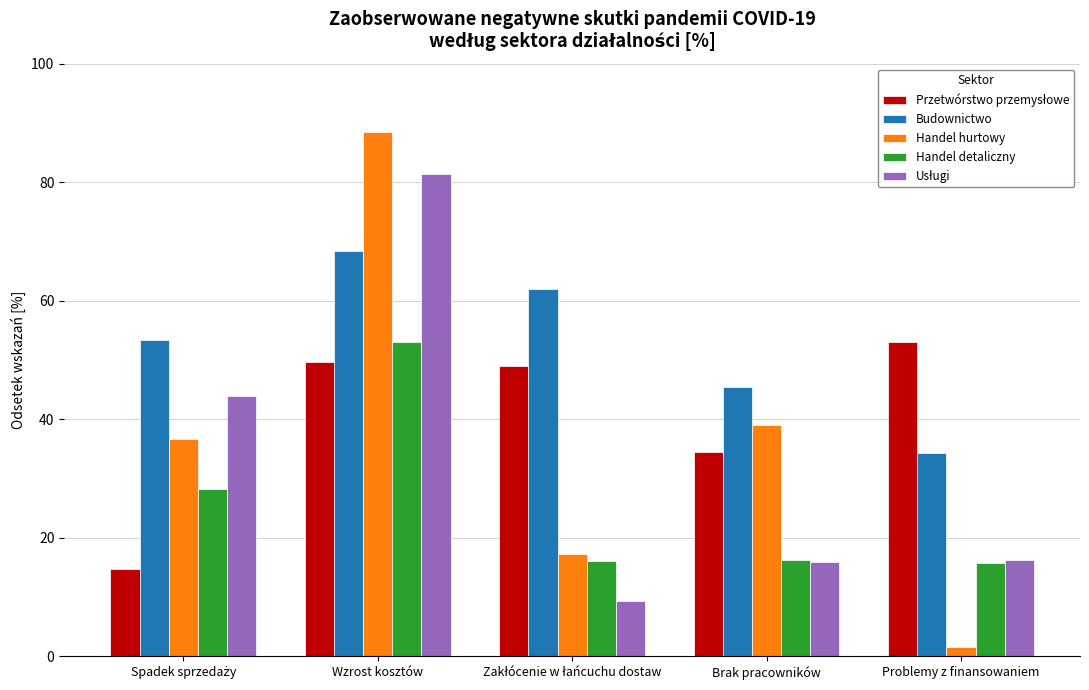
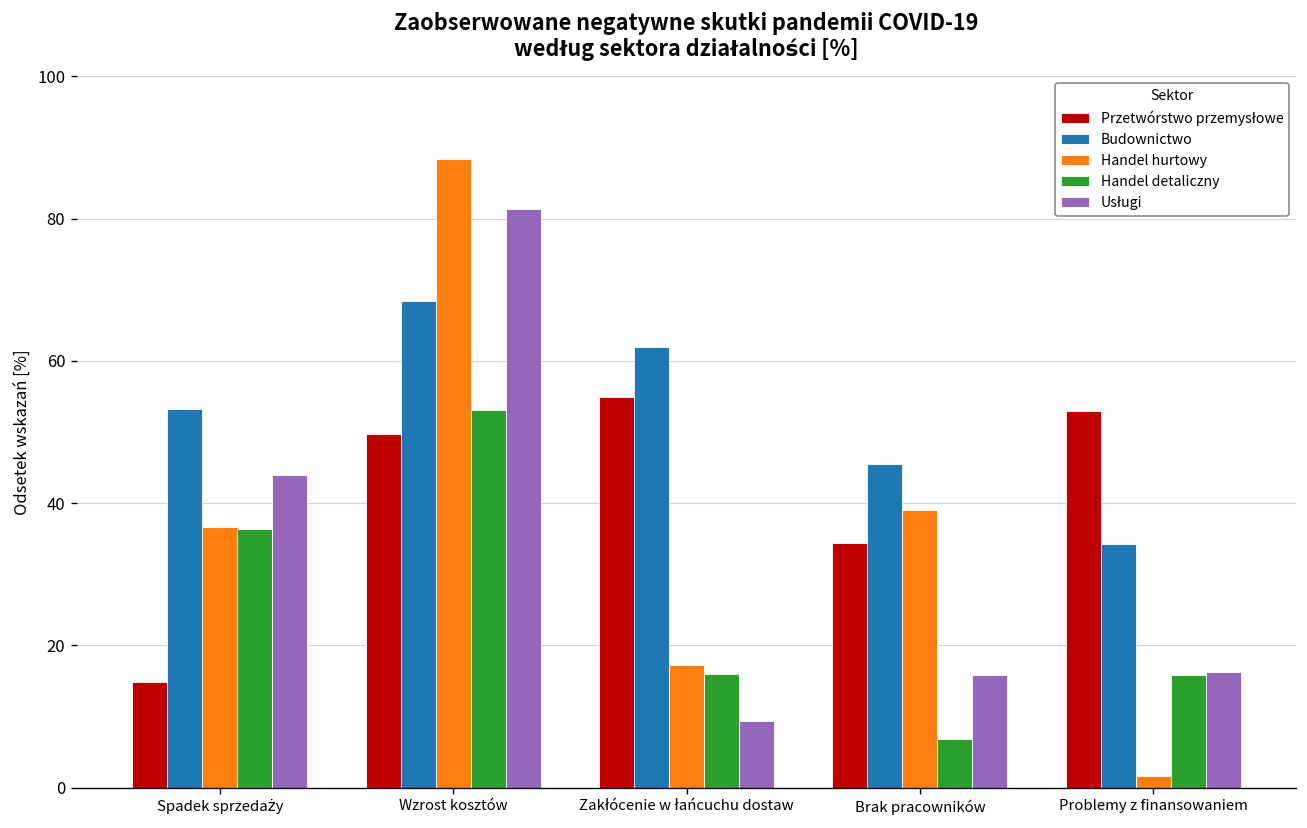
Handel detaliczny, Spadek sprzedaży: 28 -> 36
Przetwórstwo przemysłowe, Zakłócenie w łańcuchu dostaw: 49 -> 55
Handel detaliczny, Brak pracowników: 16 -> 7
